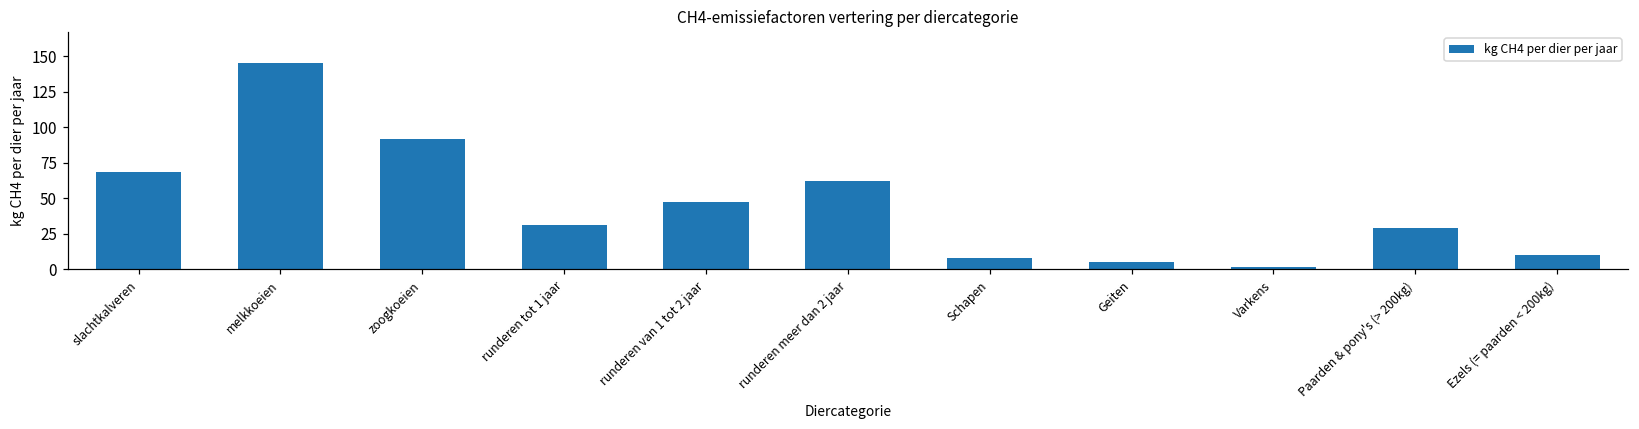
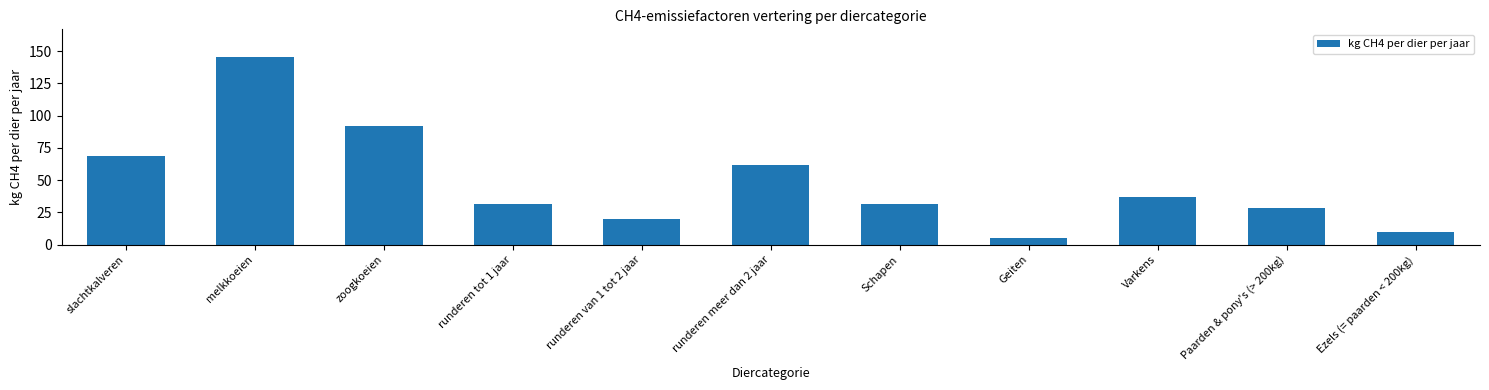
runderen van 1 tot 2 jaar: 47 -> 20
Schapen: 8 -> 32
Varkens: 2 -> 37
